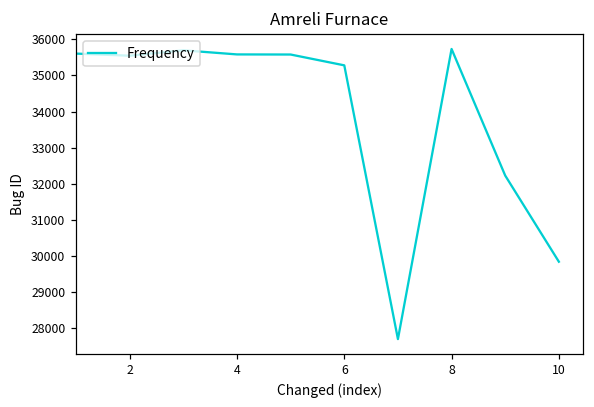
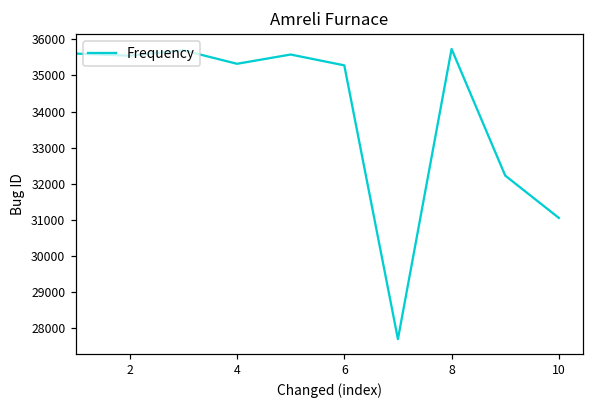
4: 35600 -> 35300
10: 29800 -> 31100
